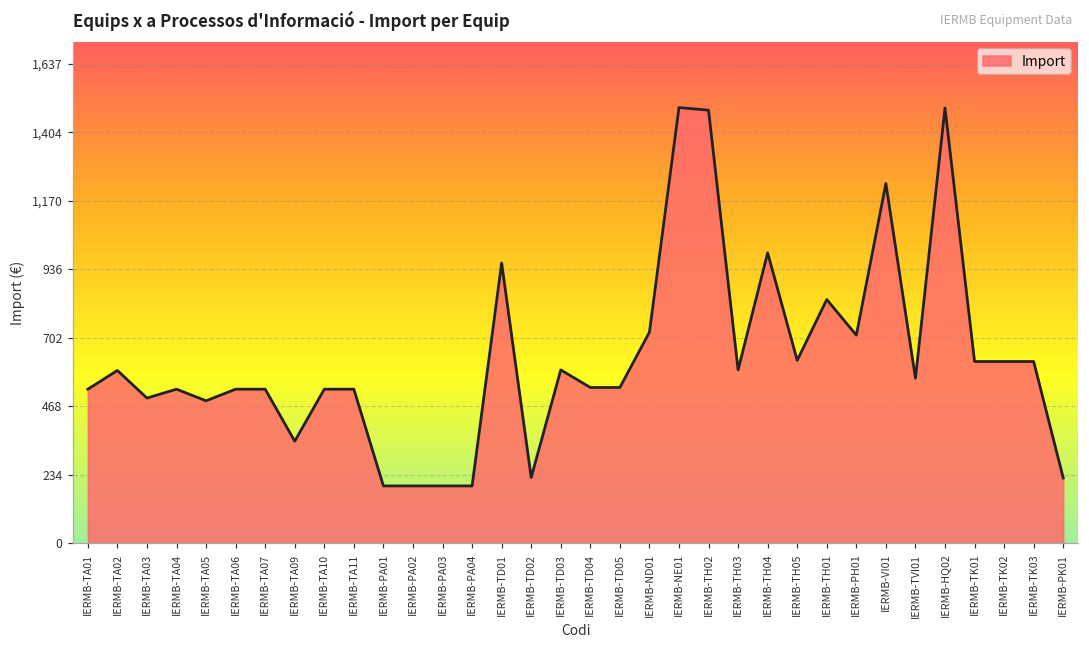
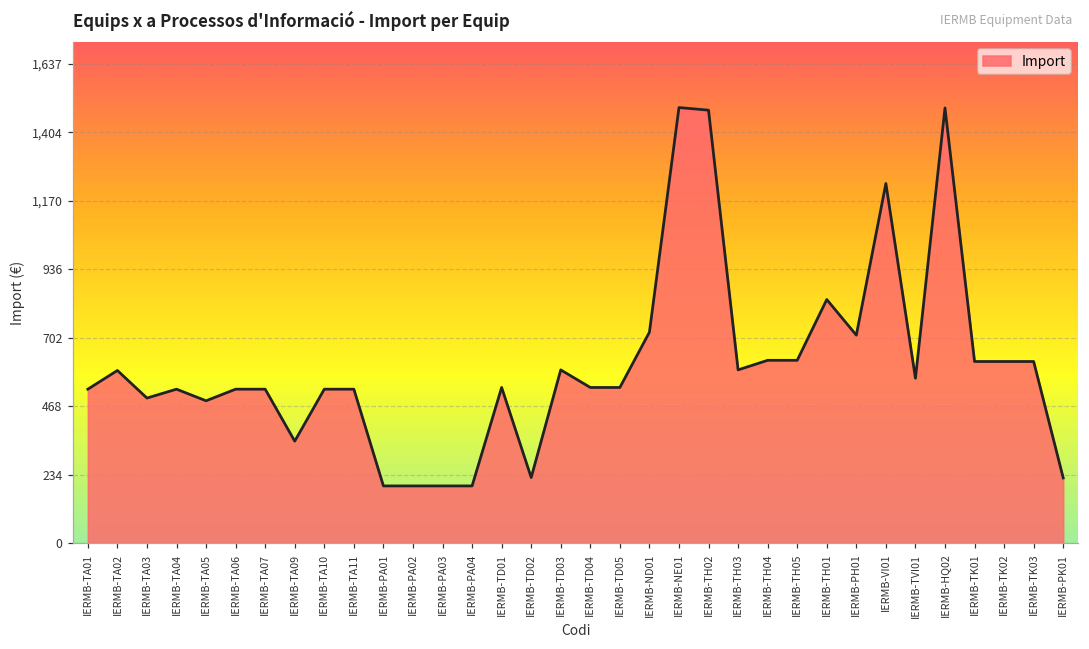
IERMB-TD01: 960 -> 530
IERMB-TH04: 990 -> 620
